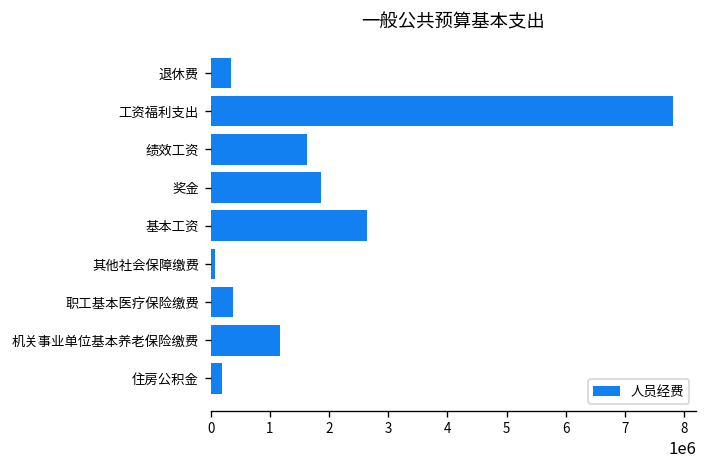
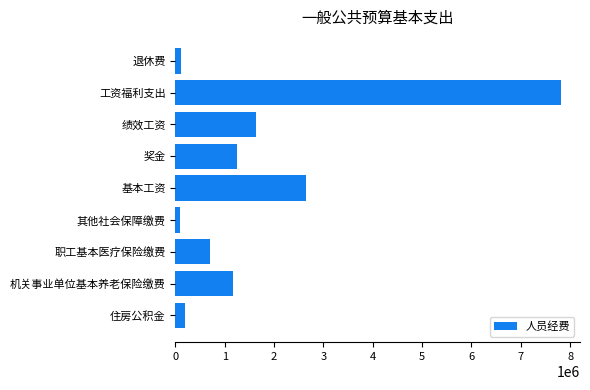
退休费: 400000 -> 100000
奖金: 1900000 -> 1200000
职工基本医疗保险缴费: 400000 -> 700000
